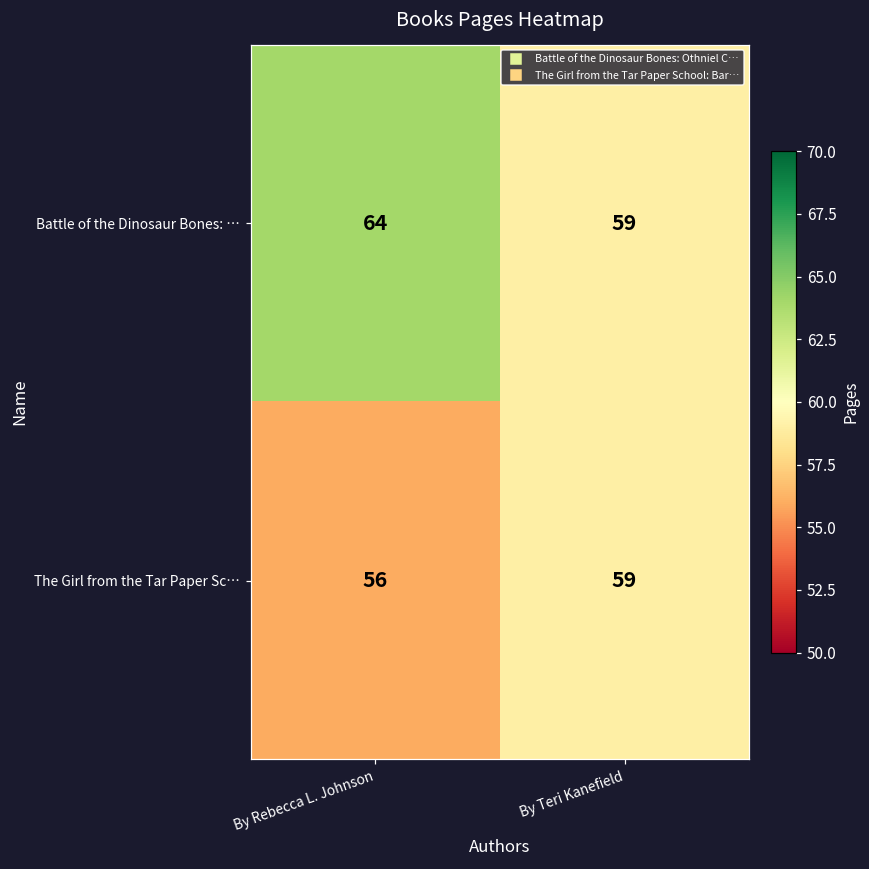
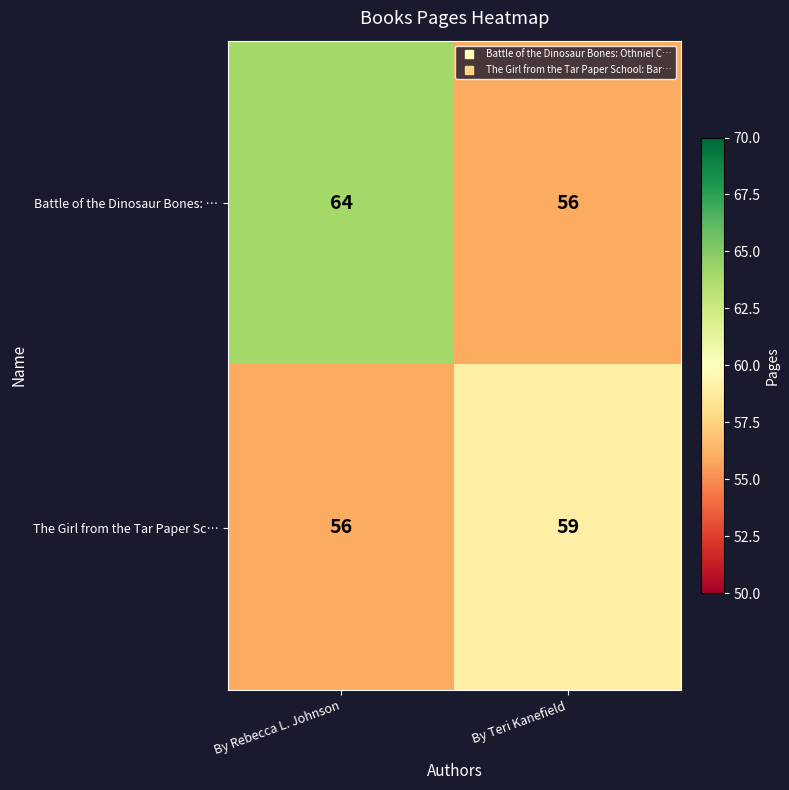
Battle of the Dinosaur Bones: …, By Teri Kanefield: 59 -> 56
